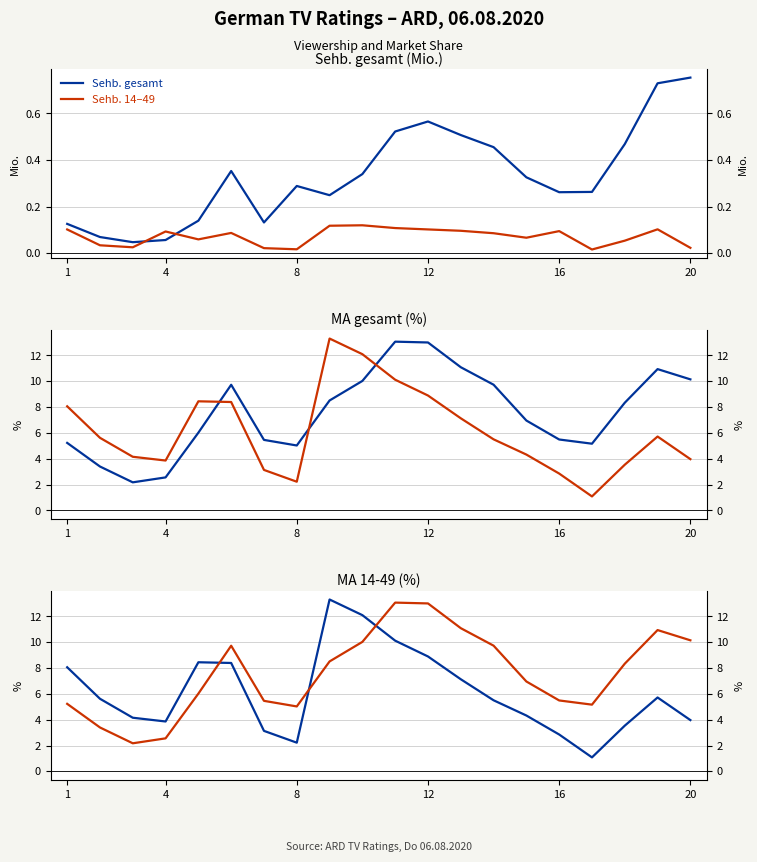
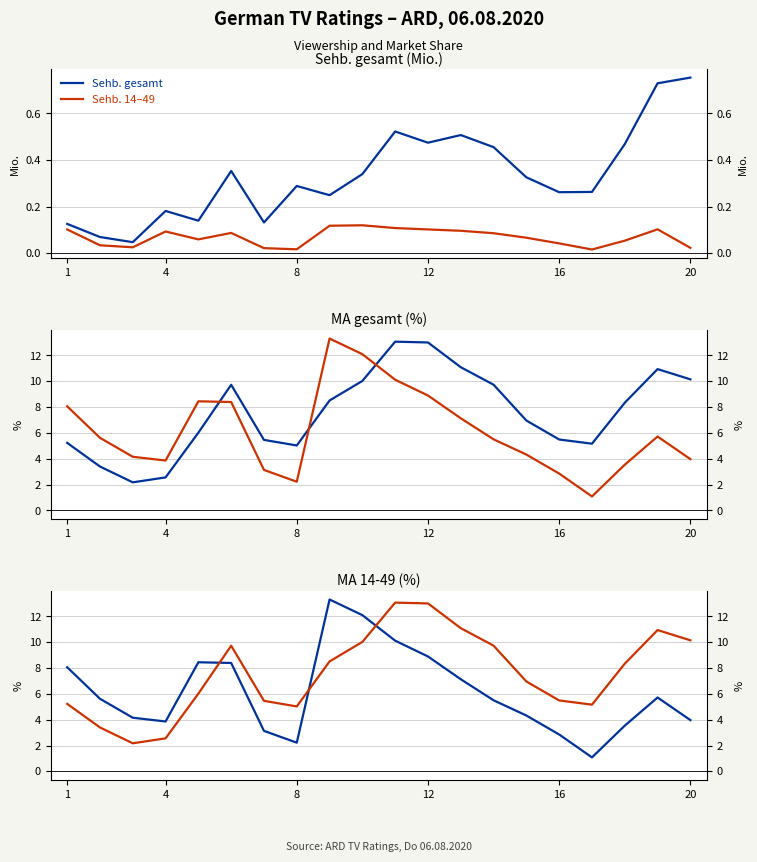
Sehb. gesamt (Mio.), Sehb. gesamt, 4: 0.06 -> 0.18
Sehb. gesamt (Mio.), Sehb. gesamt, 12: 0.57 -> 0.47
Sehb. gesamt (Mio.), Sehb. 14–49, 16: 0.10 -> 0.04
